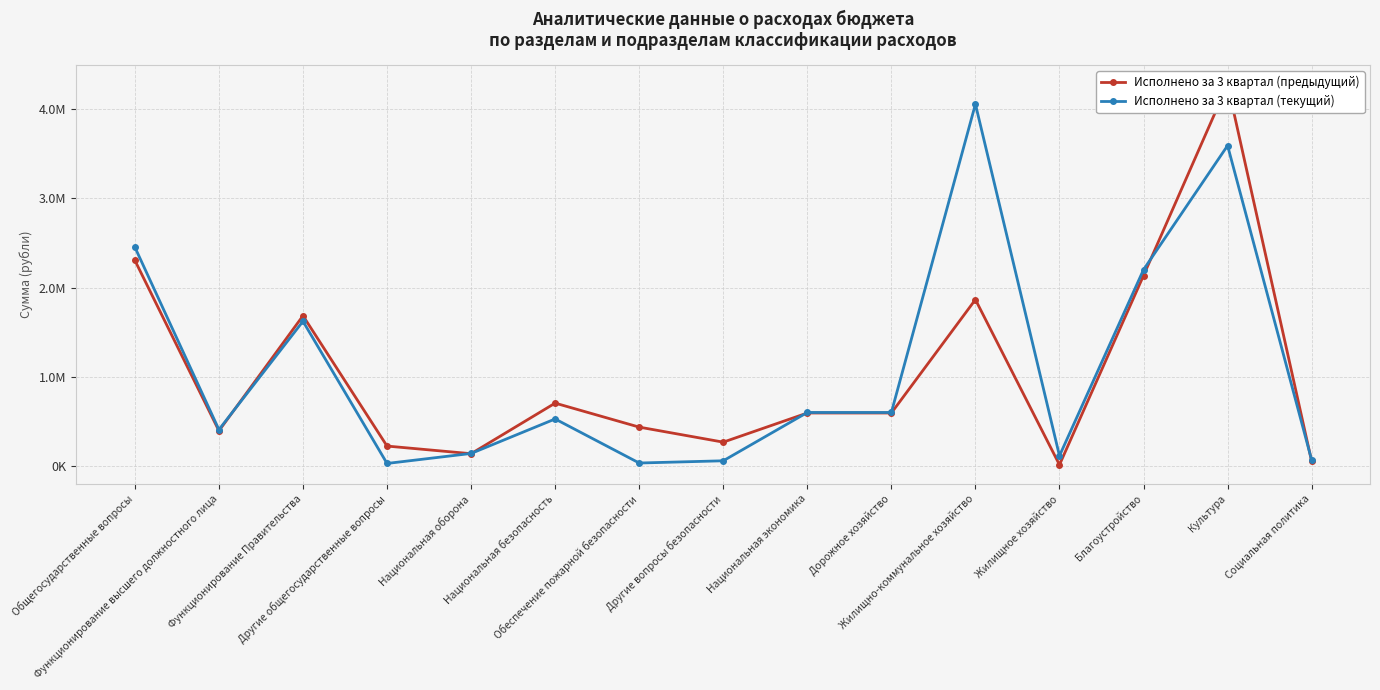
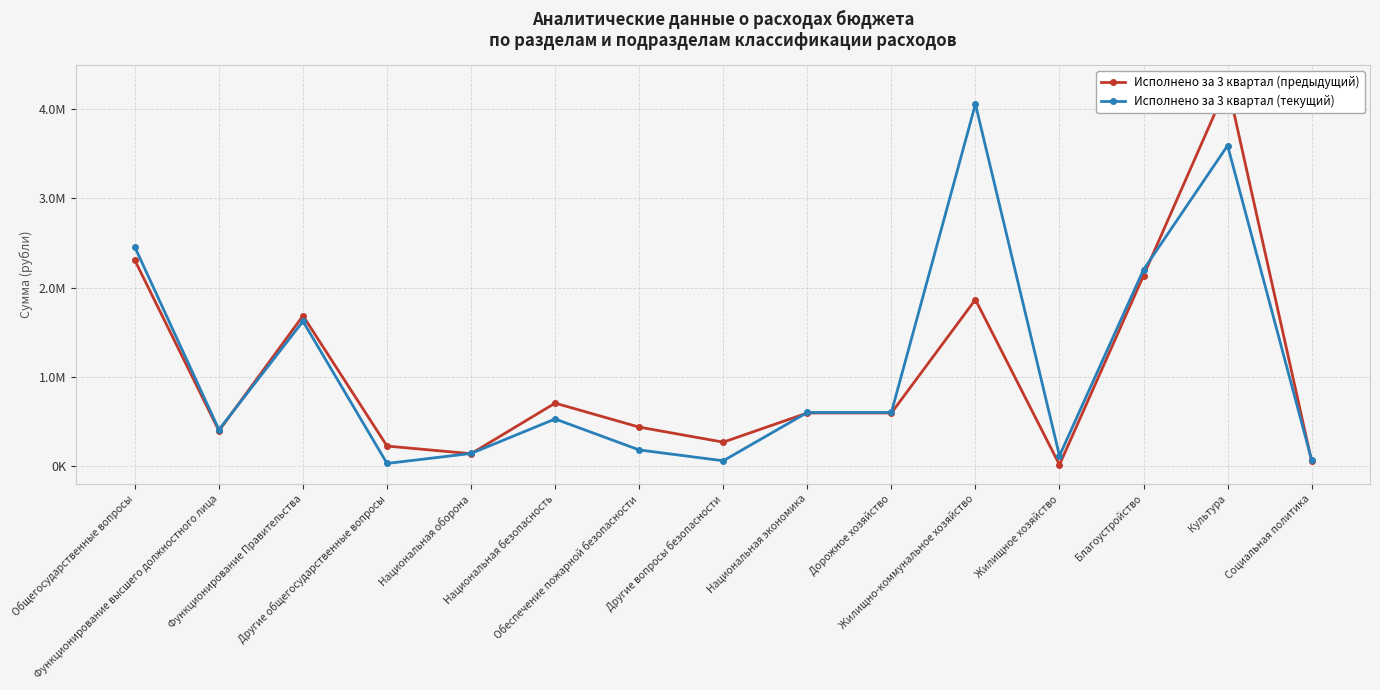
Исполнено за 3 квартал (текущий), Обеспечение пожарной безопасности: 0 -> 200000
